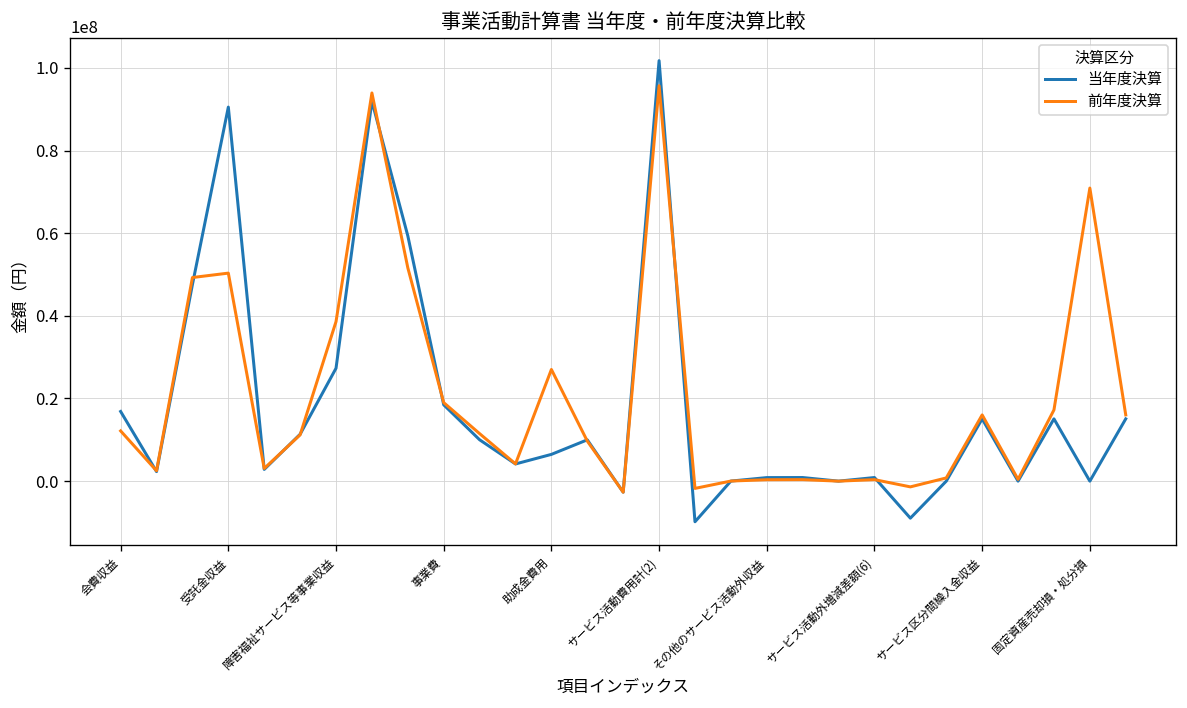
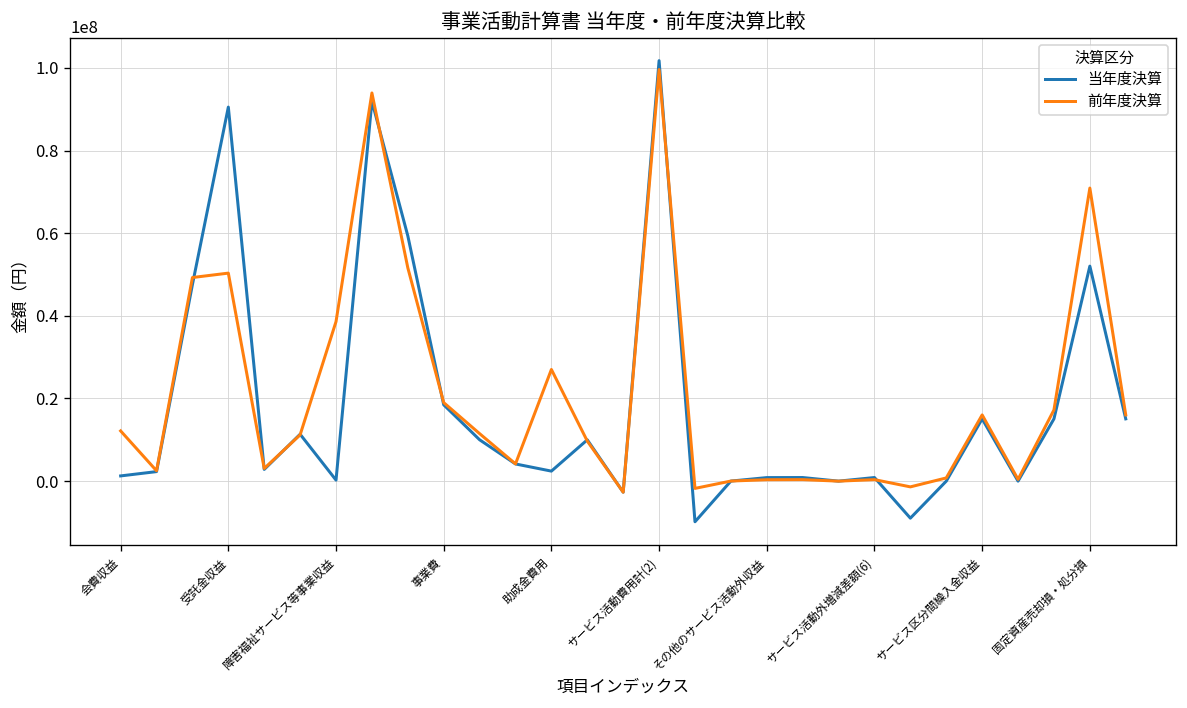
当年度決算, 会費収益: 17000000 -> 1000000
当年度決算, 障害福祉サービス等事業収益: 27000000 -> 0
当年度決算, 助成金費用: 6000000 -> 2000000
前年度決算, サービス活動費用計(2): 96000000 -> 100000000
当年度決算, 固定資産売却損・処分損: 0 -> 52000000
